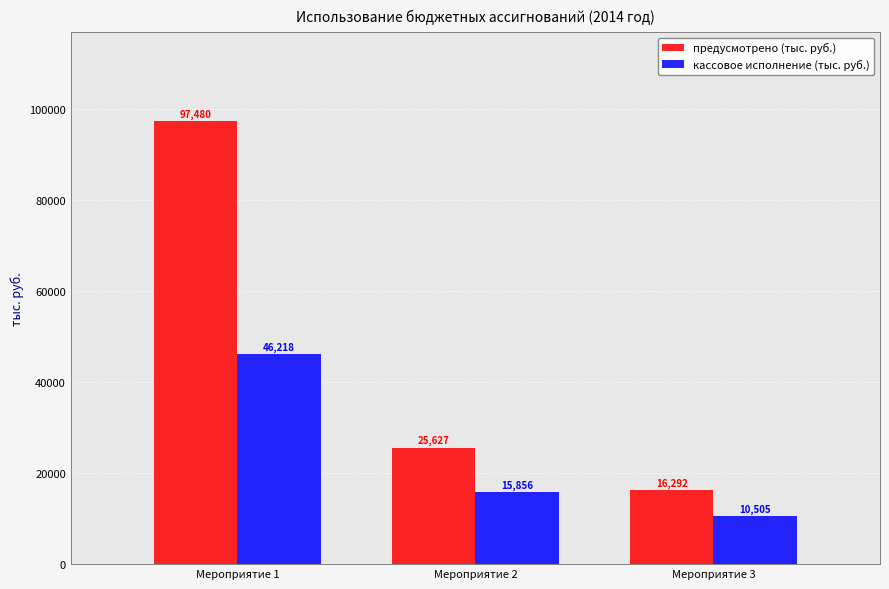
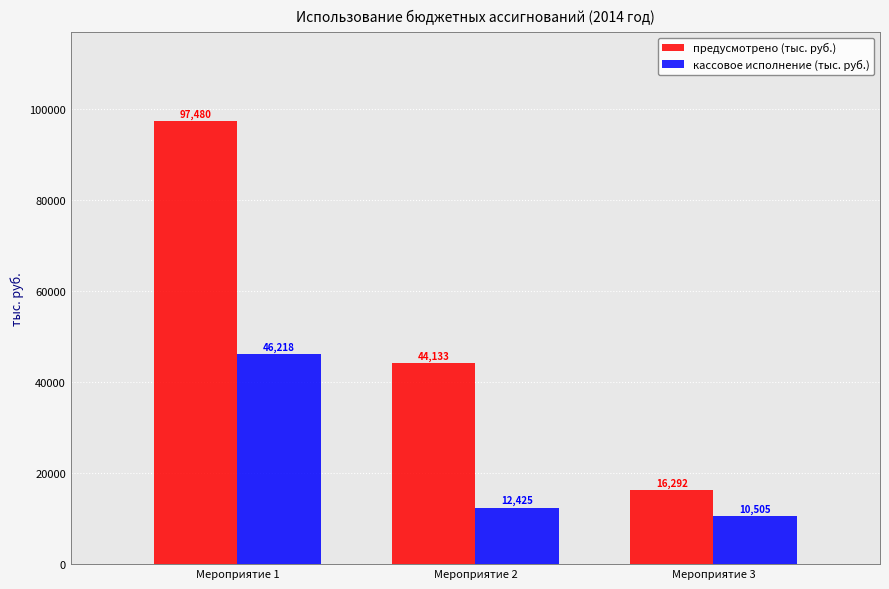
предусмотрено (тыс. руб.), Мероприятие 2: 25,627 -> 44,133
кассовое исполнение (тыс. руб.), Мероприятие 2: 15,856 -> 12,425
